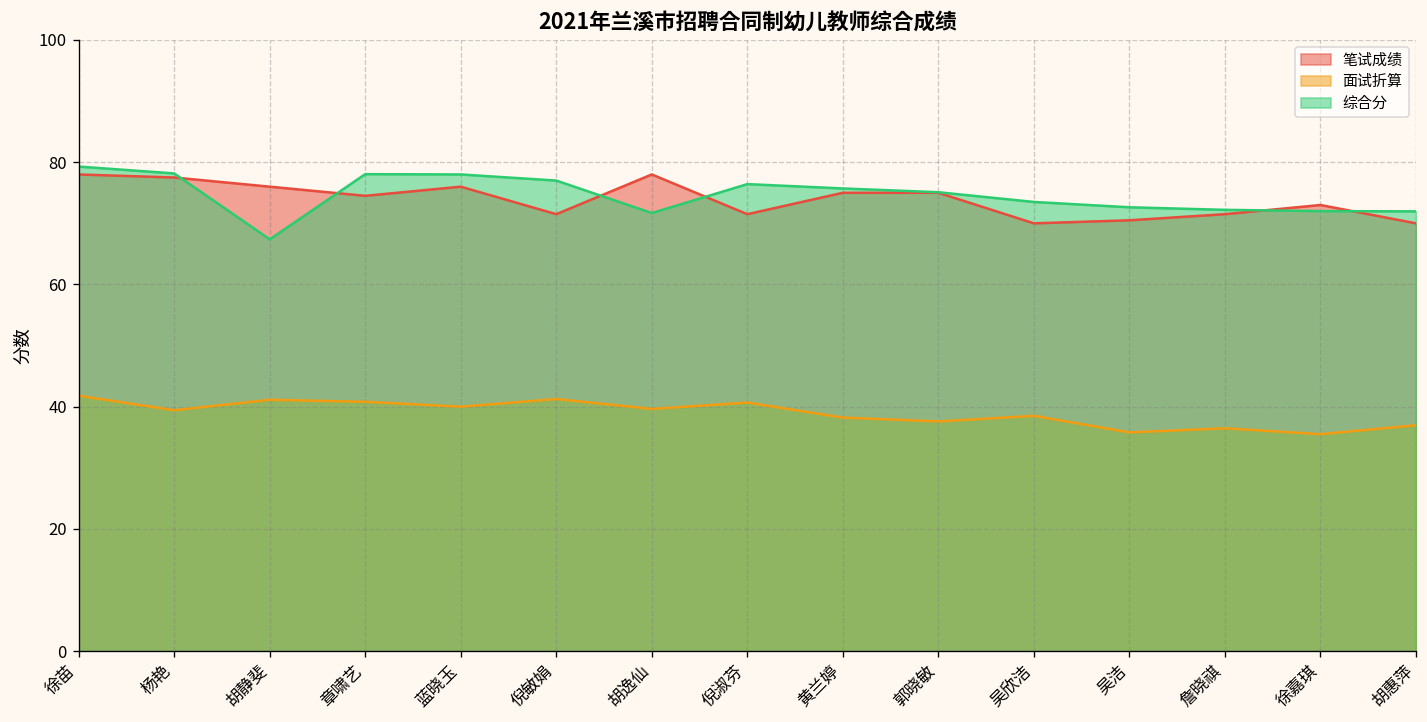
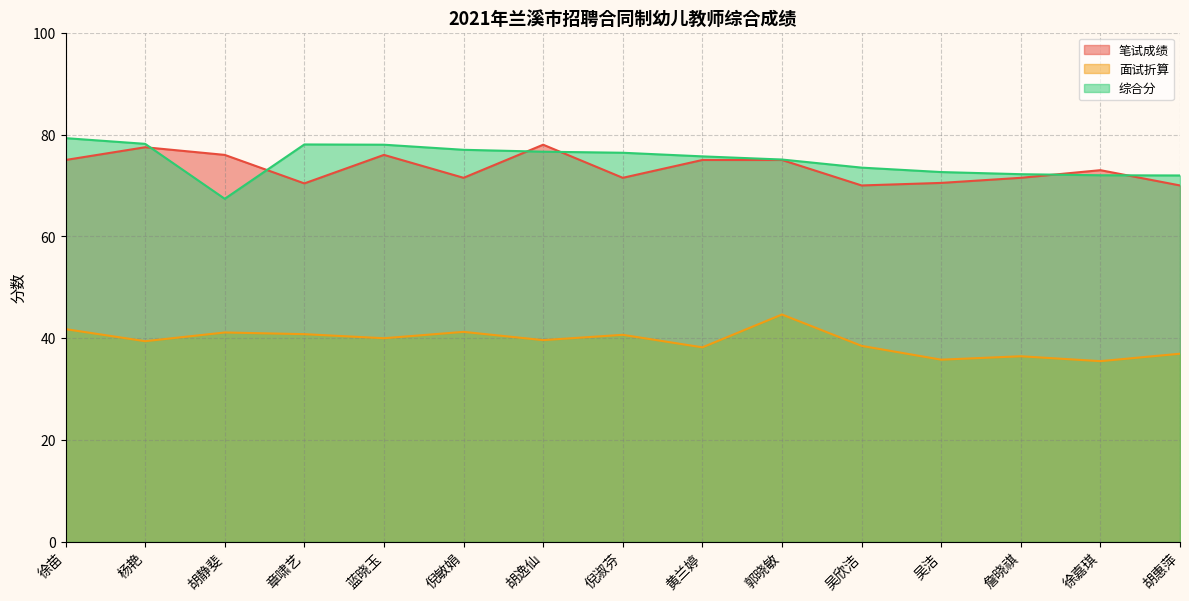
笔试成绩, 徐苗: 78 -> 75
笔试成绩, 章啸艺: 75 -> 70
综合分, 胡逸仙: 72 -> 77
面试折算, 郭晓敏: 38 -> 45
